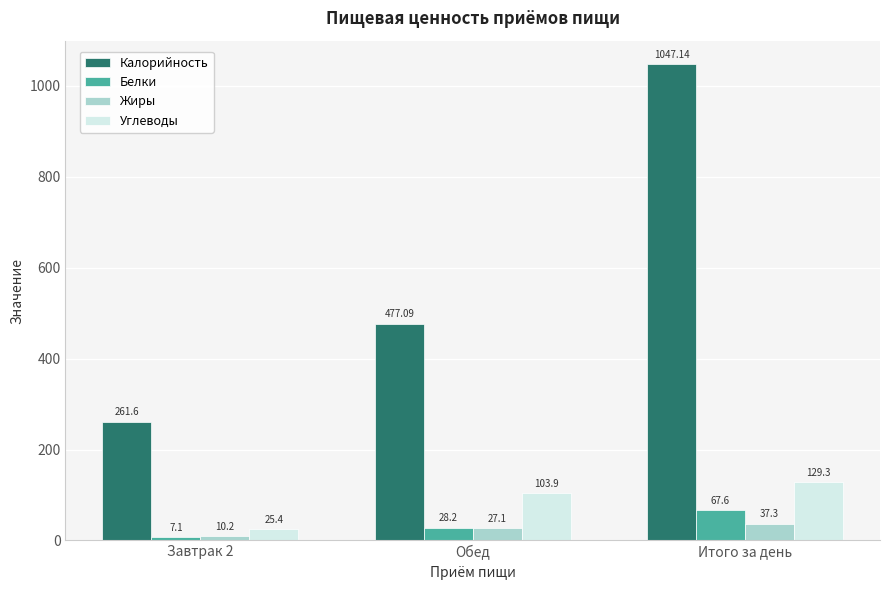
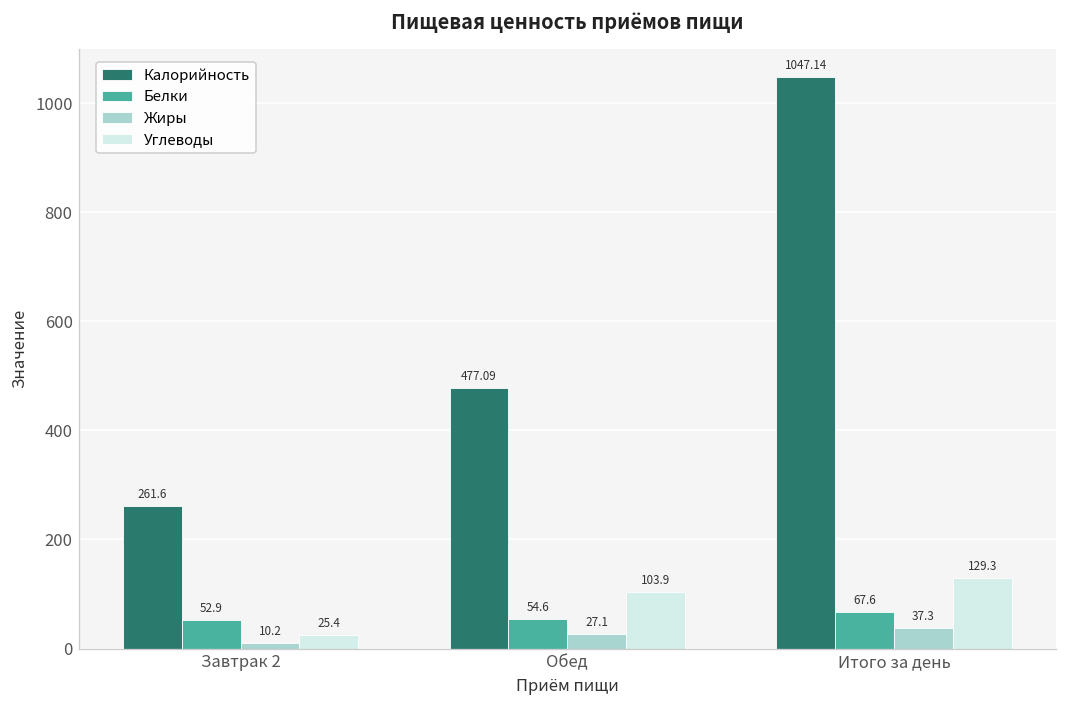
Белки, Завтрак 2: 7.1 -> 52.9
Белки, Обед: 28.2 -> 54.6
